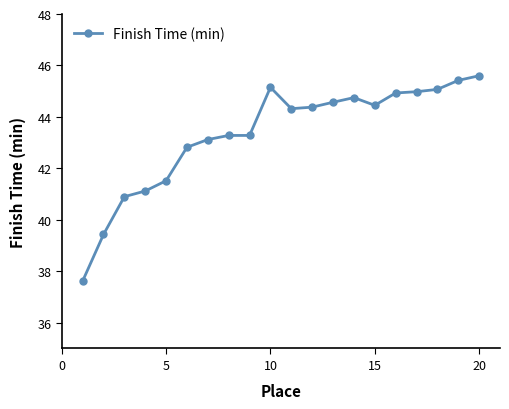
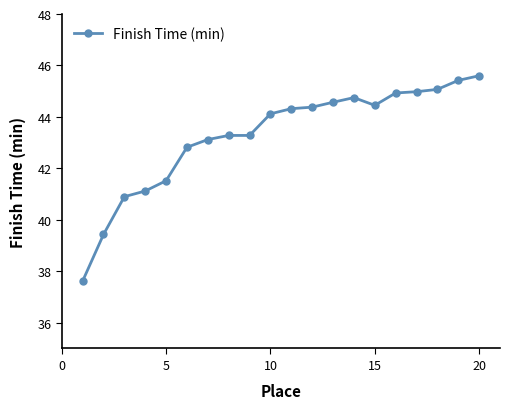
10: 45.2 -> 44.1
